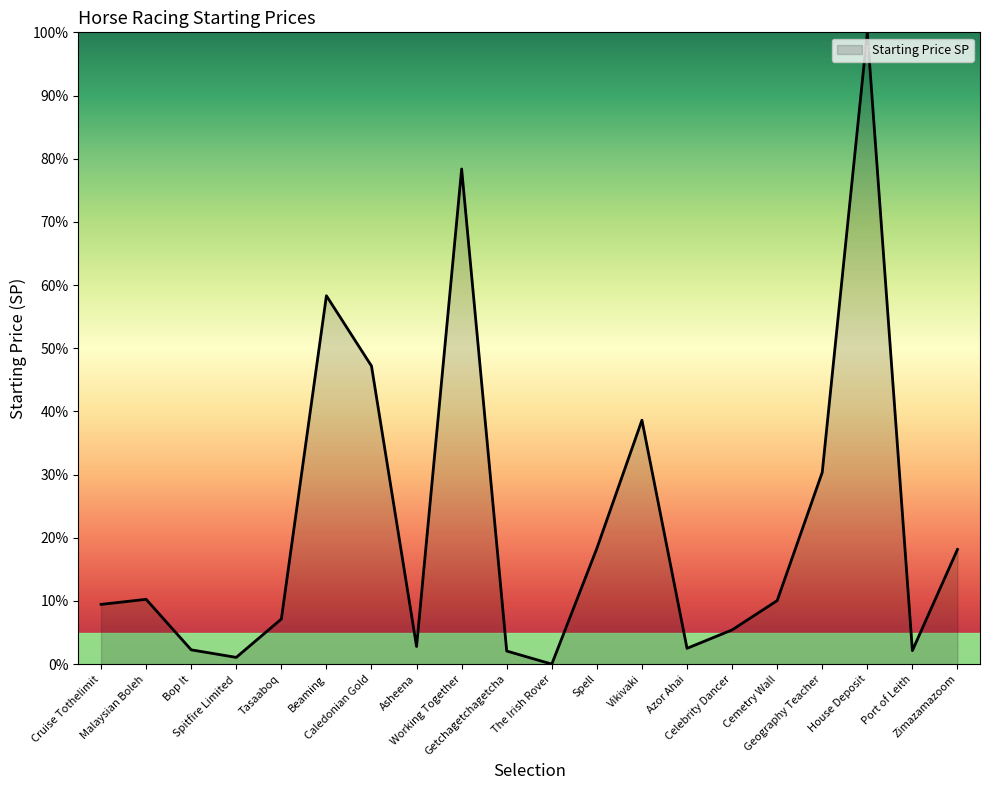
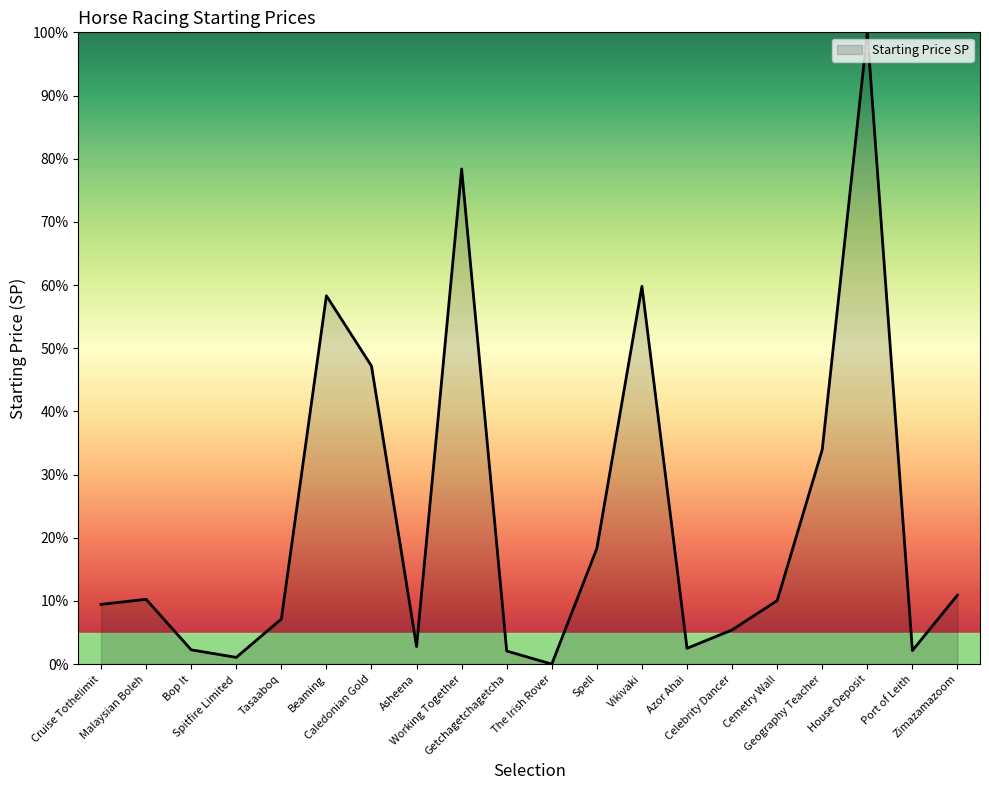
Vikivaki: 39% -> 60%
Geography Teacher: 30% -> 34%
Zimazamazoom: 18% -> 11%
